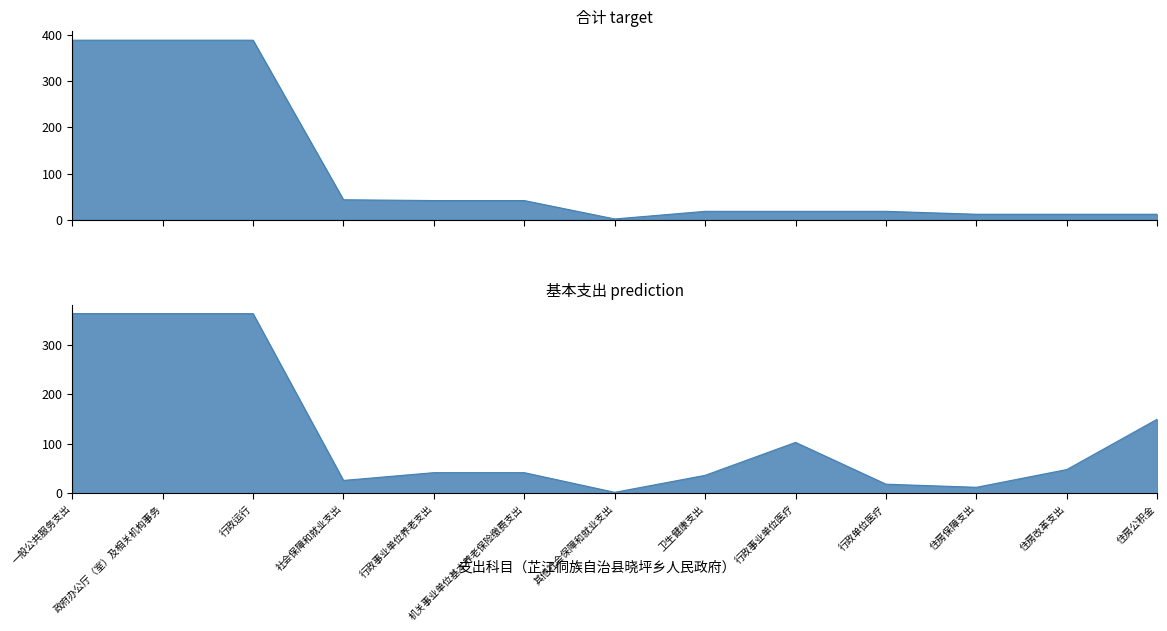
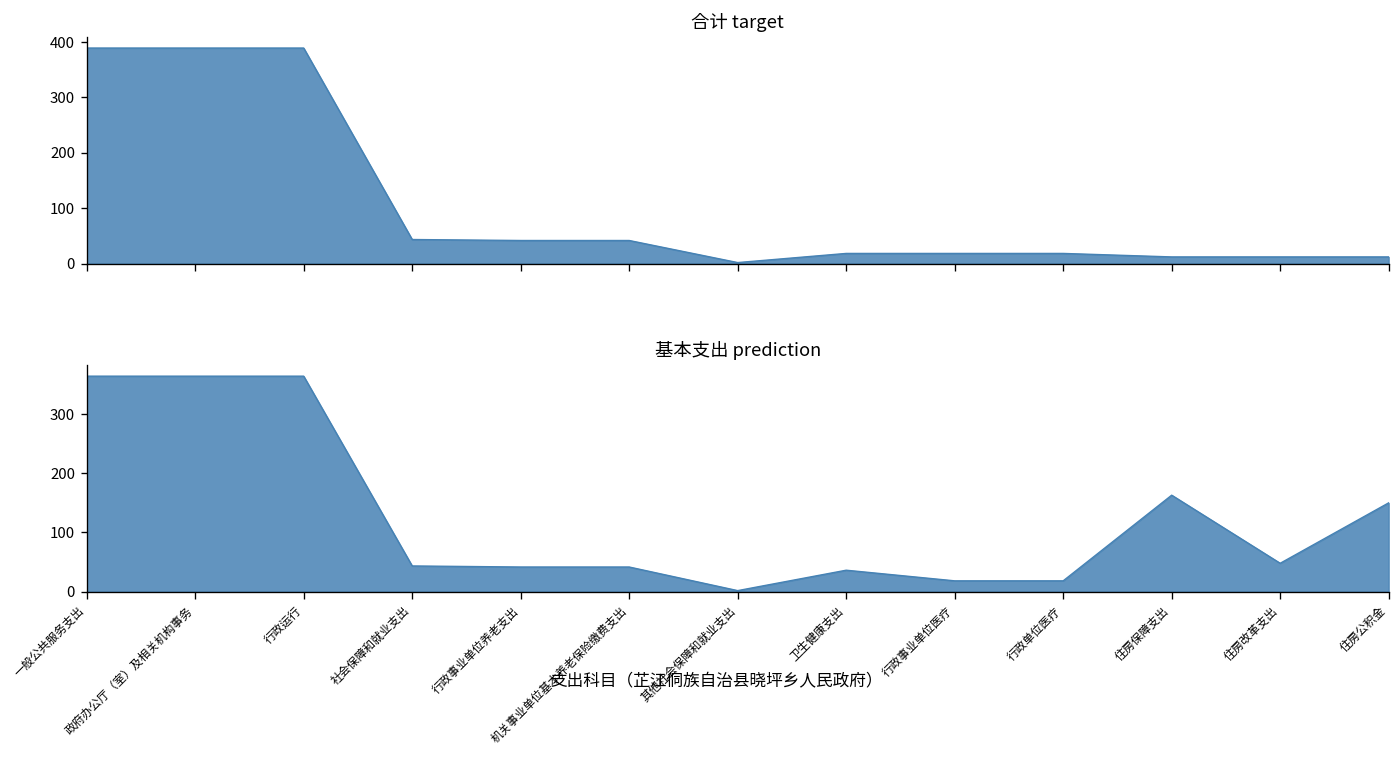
基本支出 prediction, 社会保障和就业支出: 30 -> 40
基本支出 prediction, 行政事业单位医疗: 100 -> 20
基本支出 prediction, 住房保障支出: 10 -> 160
